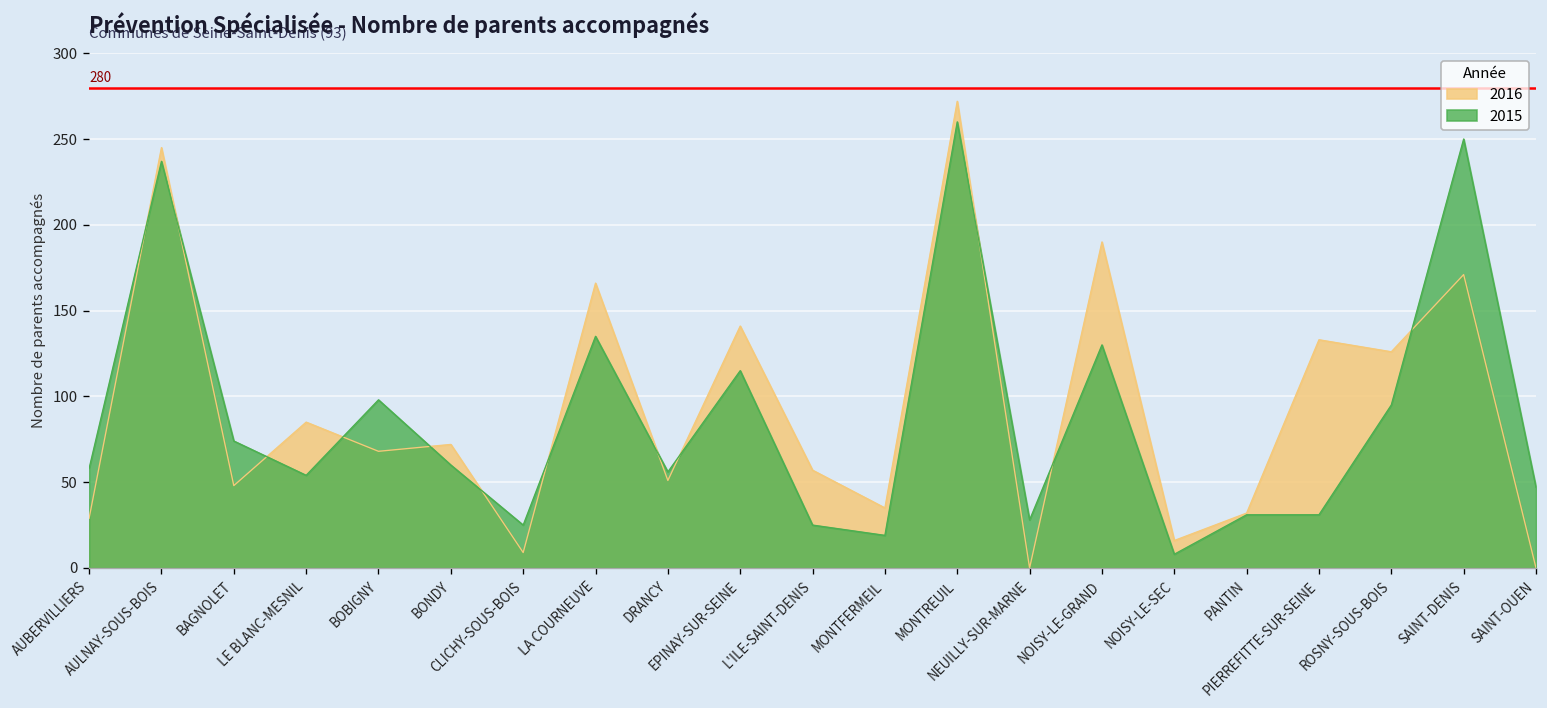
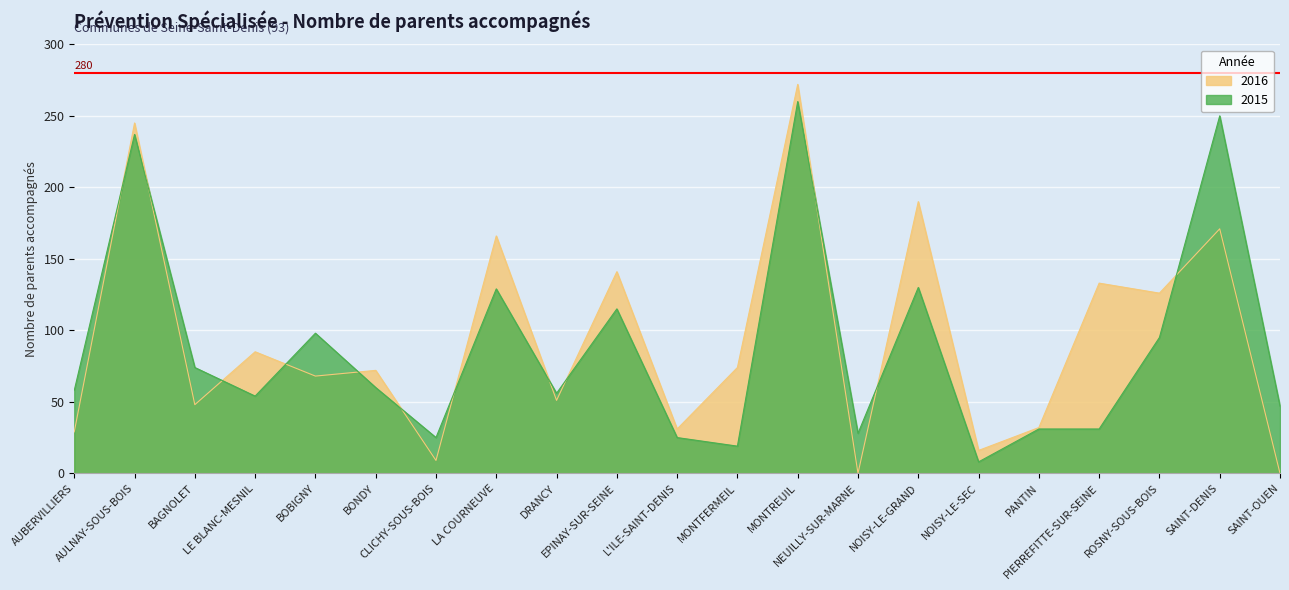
2015, LA COURNEUVE: 135 -> 129
2016, L'ILE-SAINT-DENIS: 57 -> 31
2016, MONTFERMEIL: 35 -> 74
